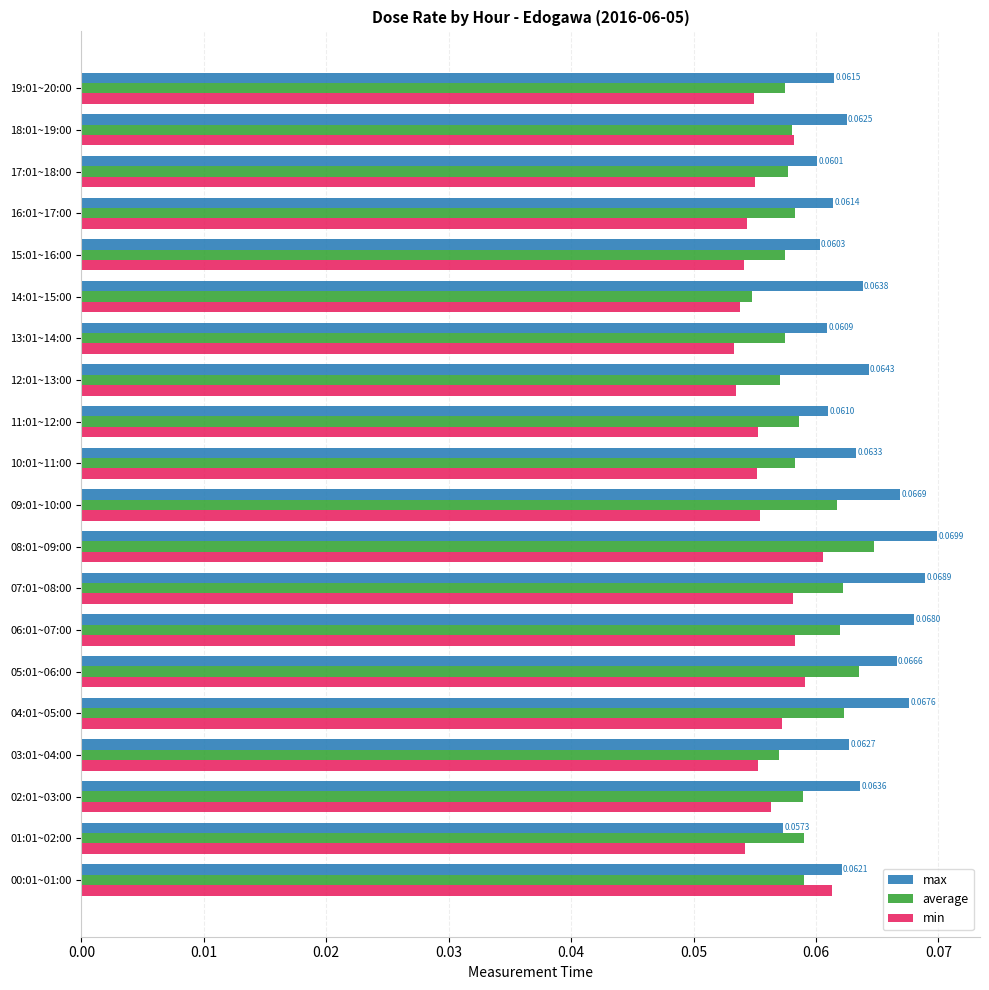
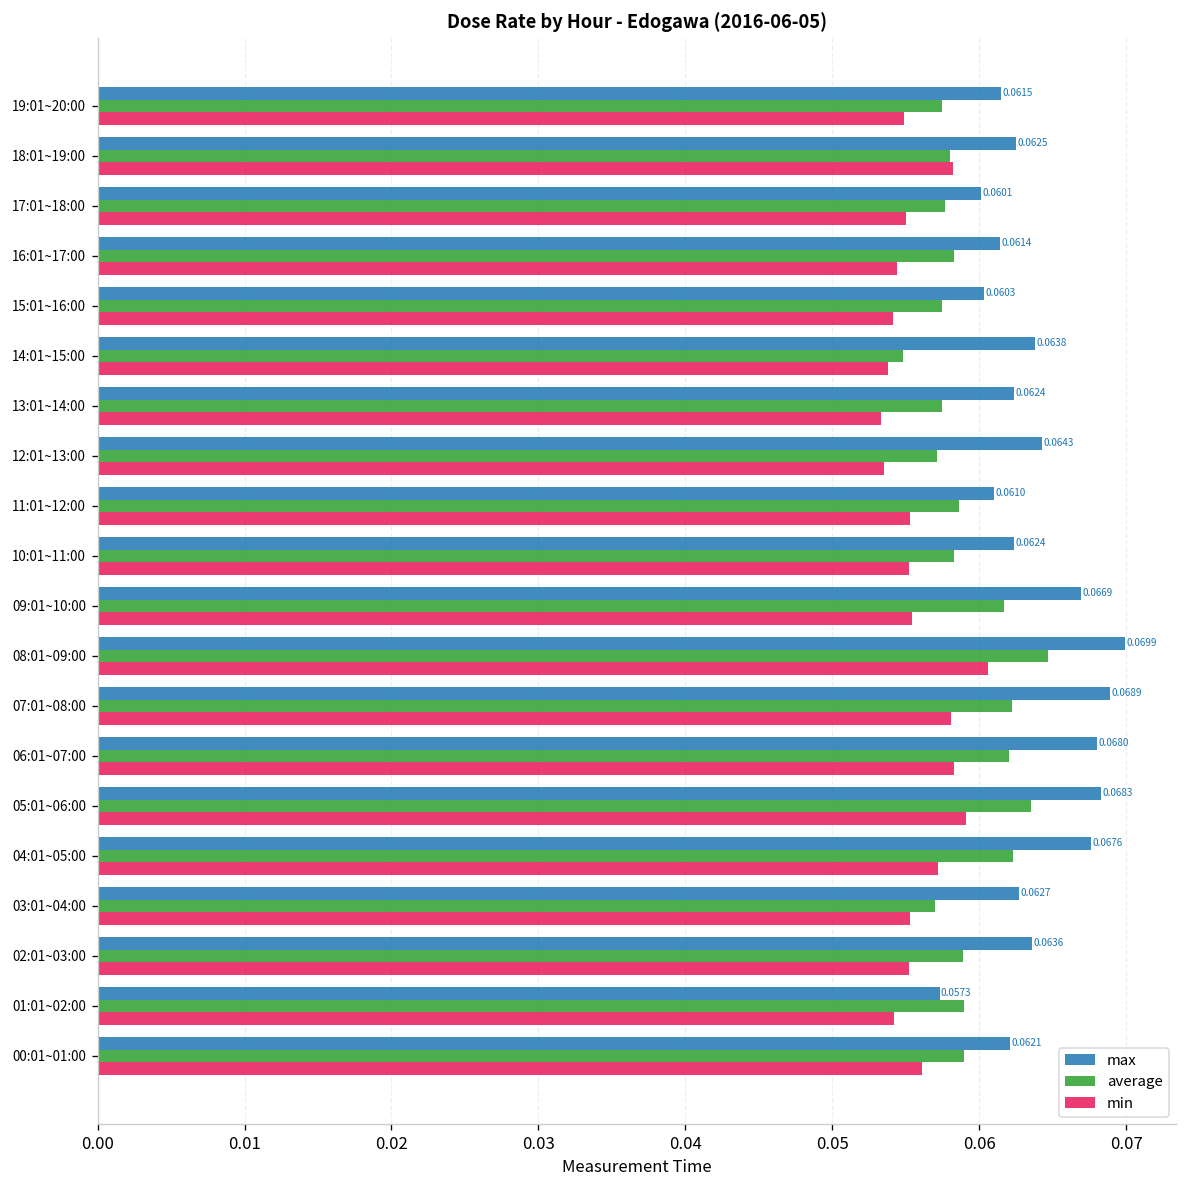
max, 13:01~14:00: 0.0609 -> 0.0624
max, 10:01~11:00: 0.0633 -> 0.0624
max, 05:01~06:00: 0.0666 -> 0.0683
min, 02:01~03:00: 0.0563 -> 0.0552
min, 00:01~01:00: 0.0613 -> 0.0561
